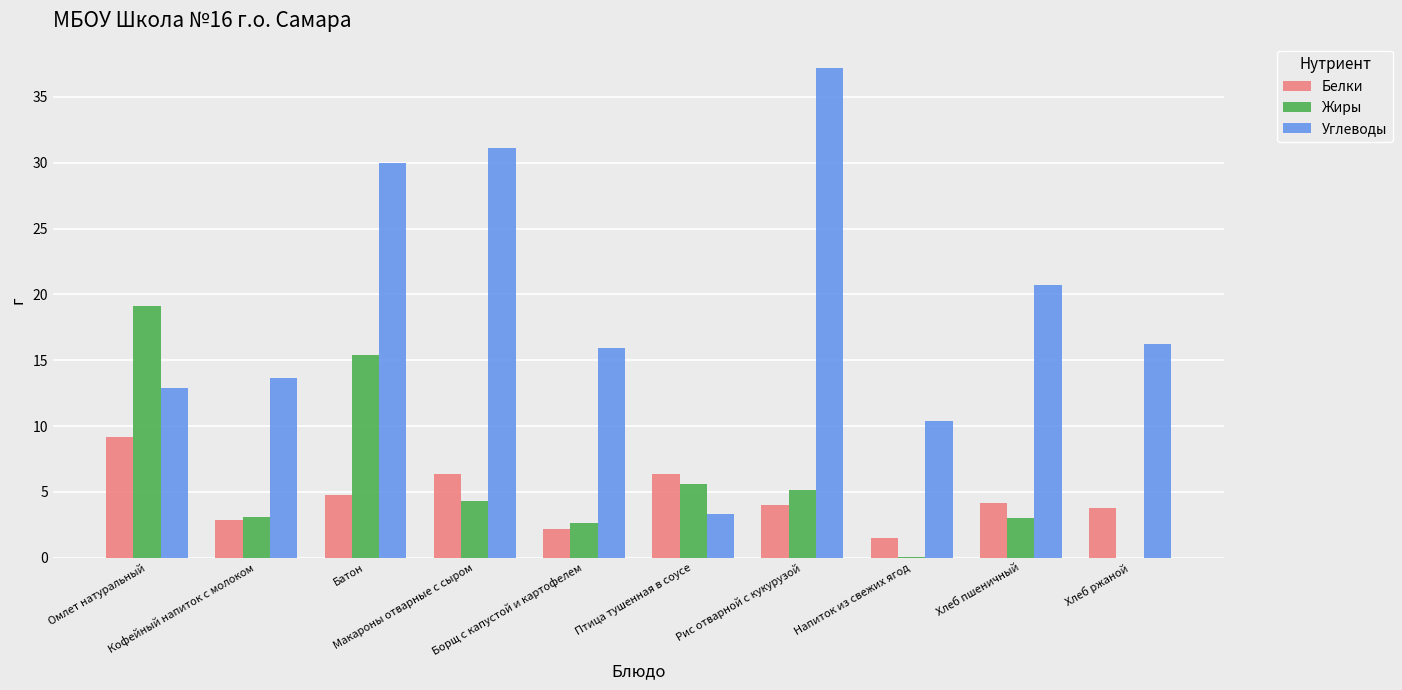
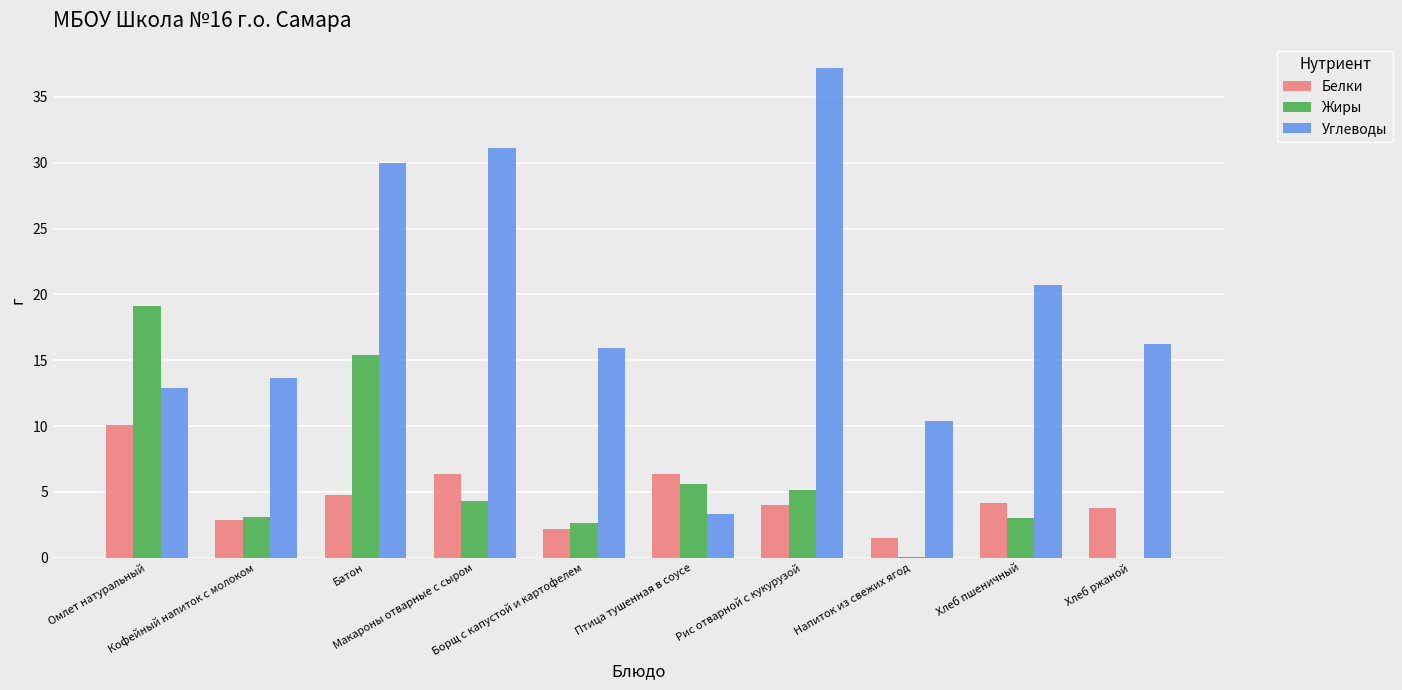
Белки, Омлет натуральный: 9.2 -> 10.1
